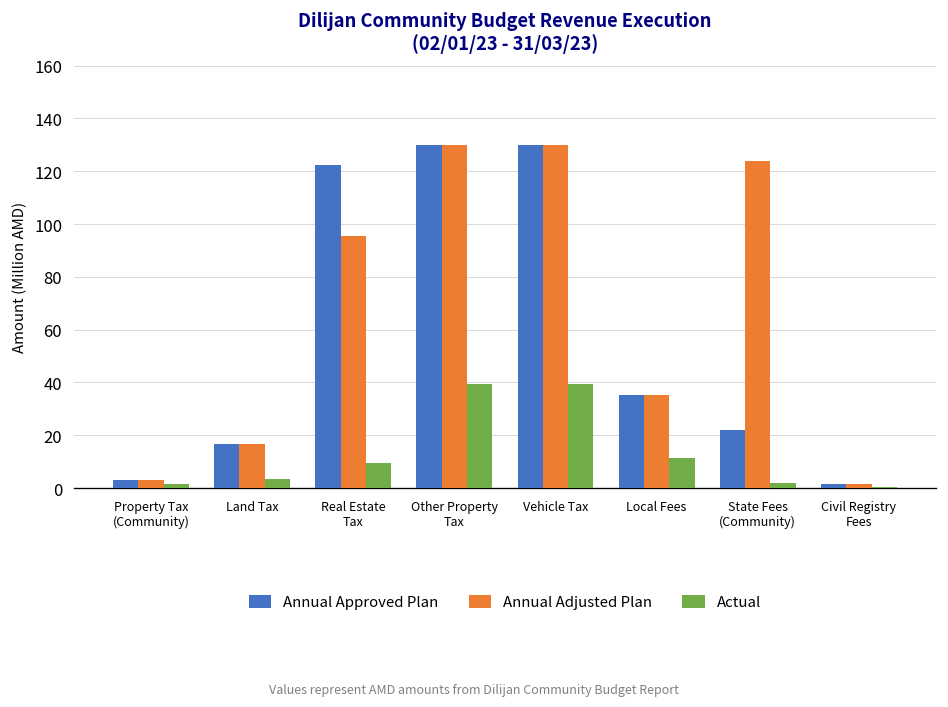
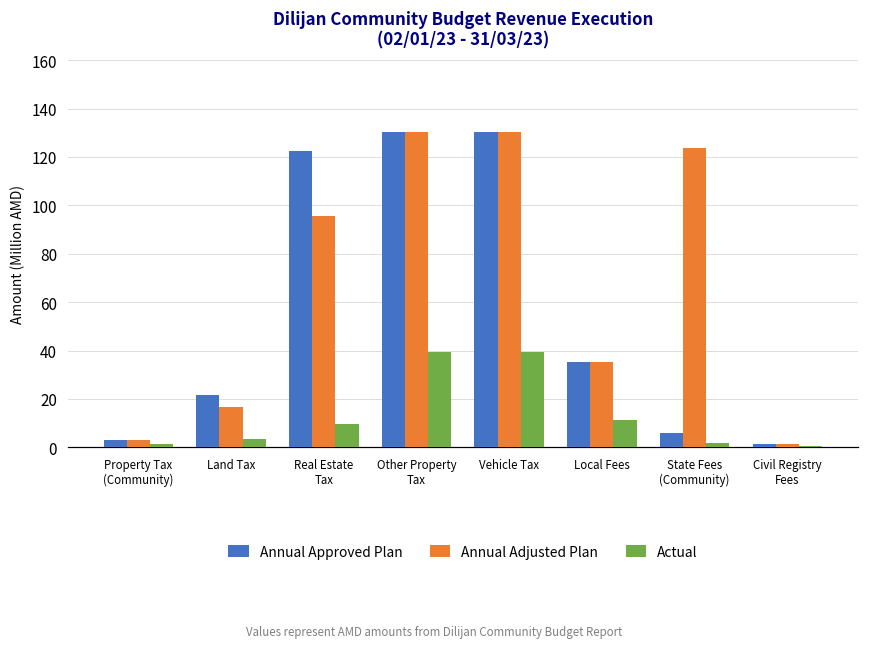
Annual Approved Plan, Land Tax: 17 -> 21
Annual Approved Plan, State Fees (Community): 22 -> 6
